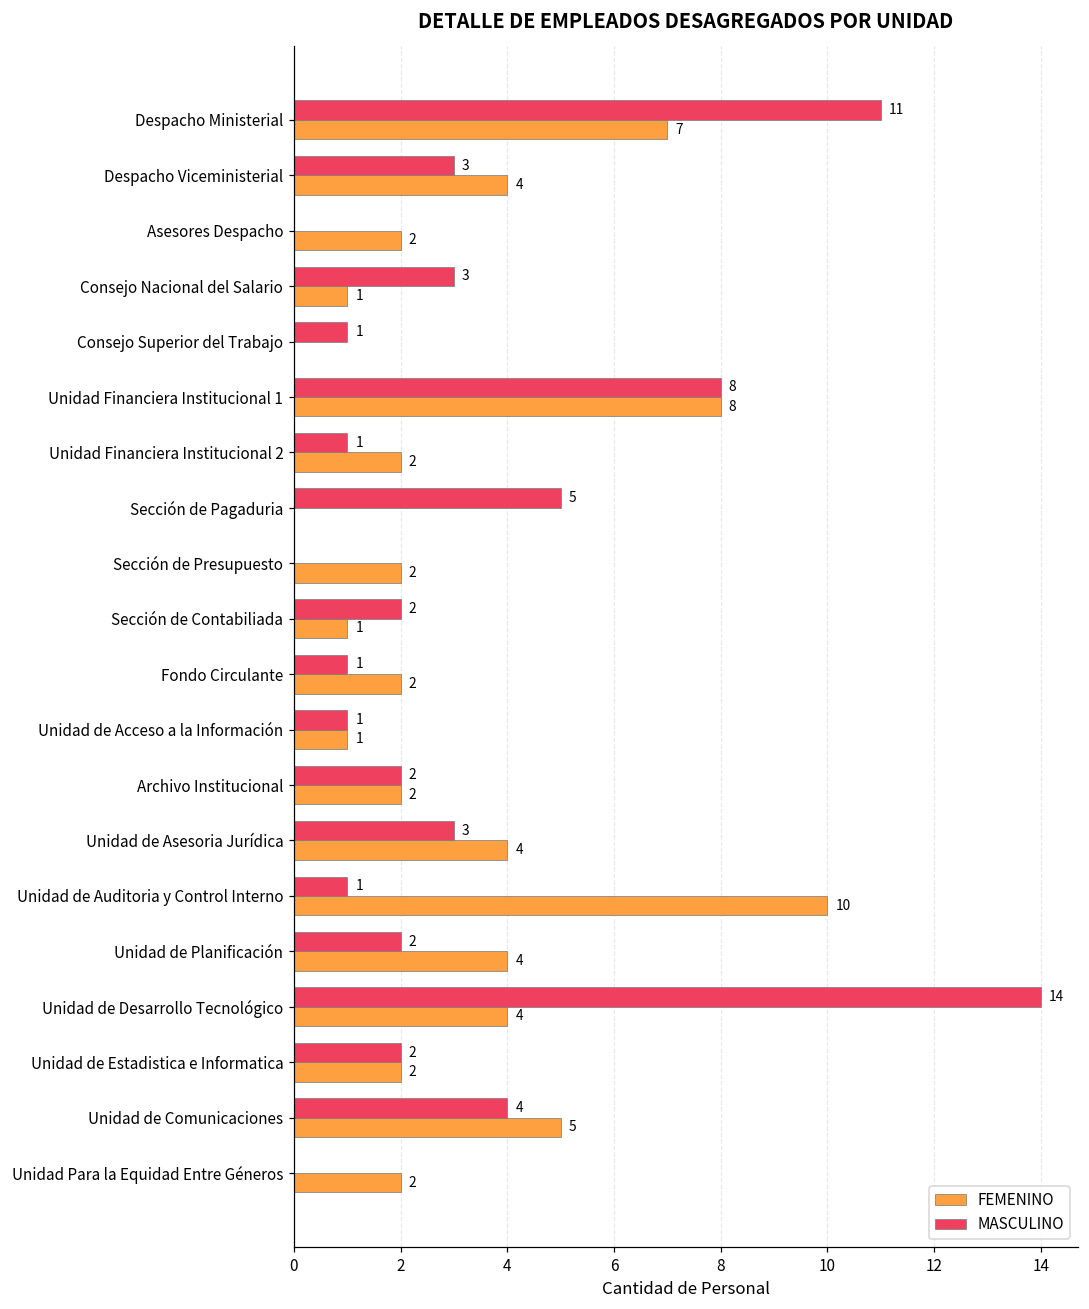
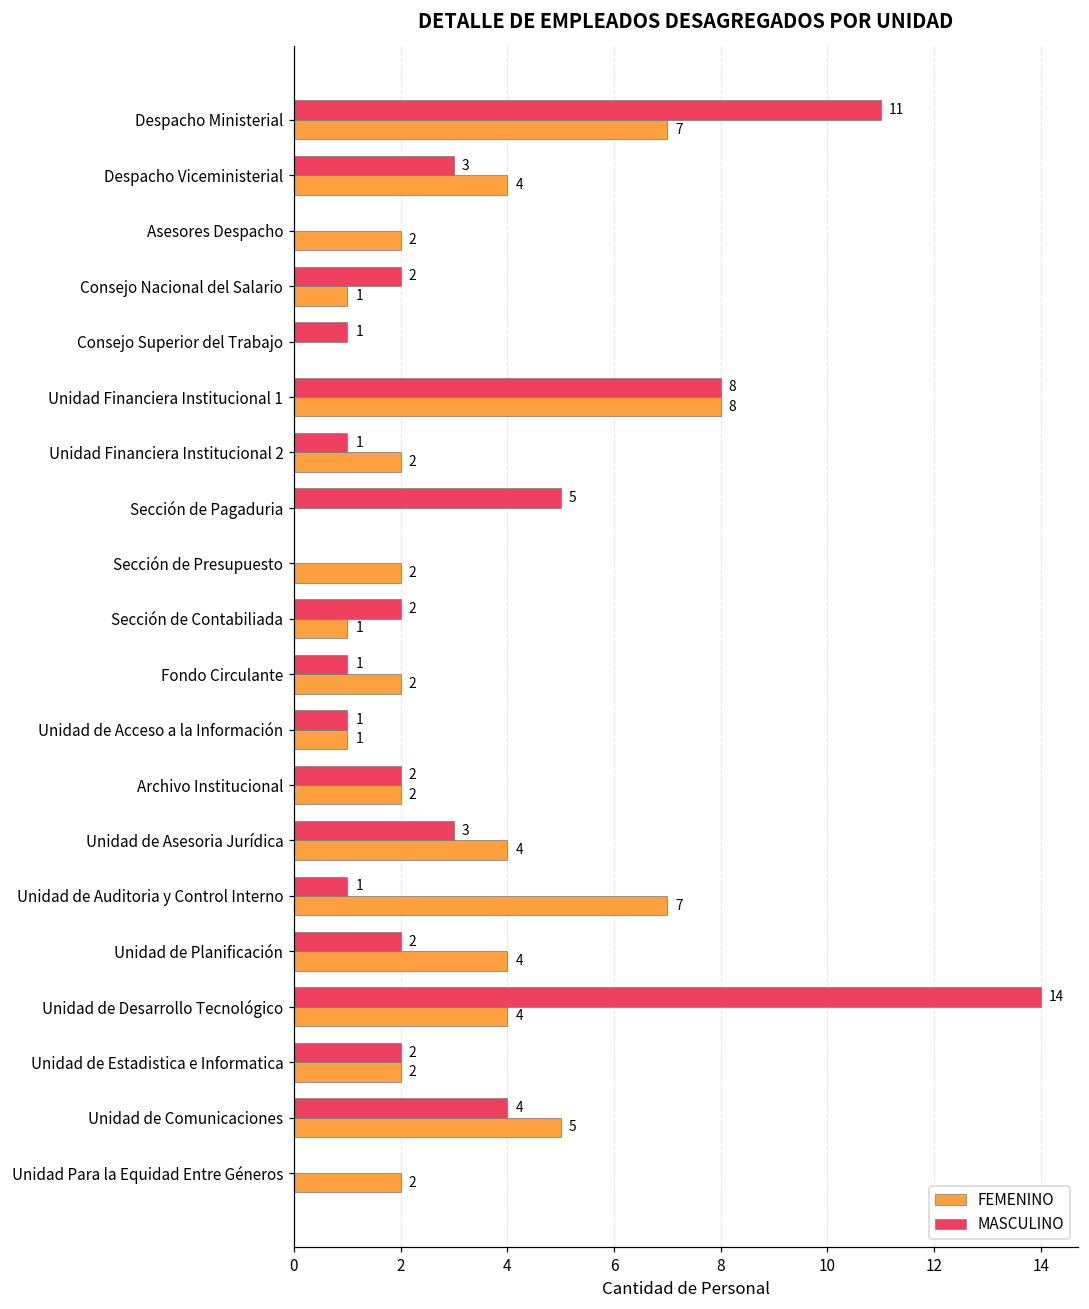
MASCULINO, Consejo Nacional del Salario: 3 -> 2
FEMENINO, Unidad de Auditoria y Control Interno: 10 -> 7
